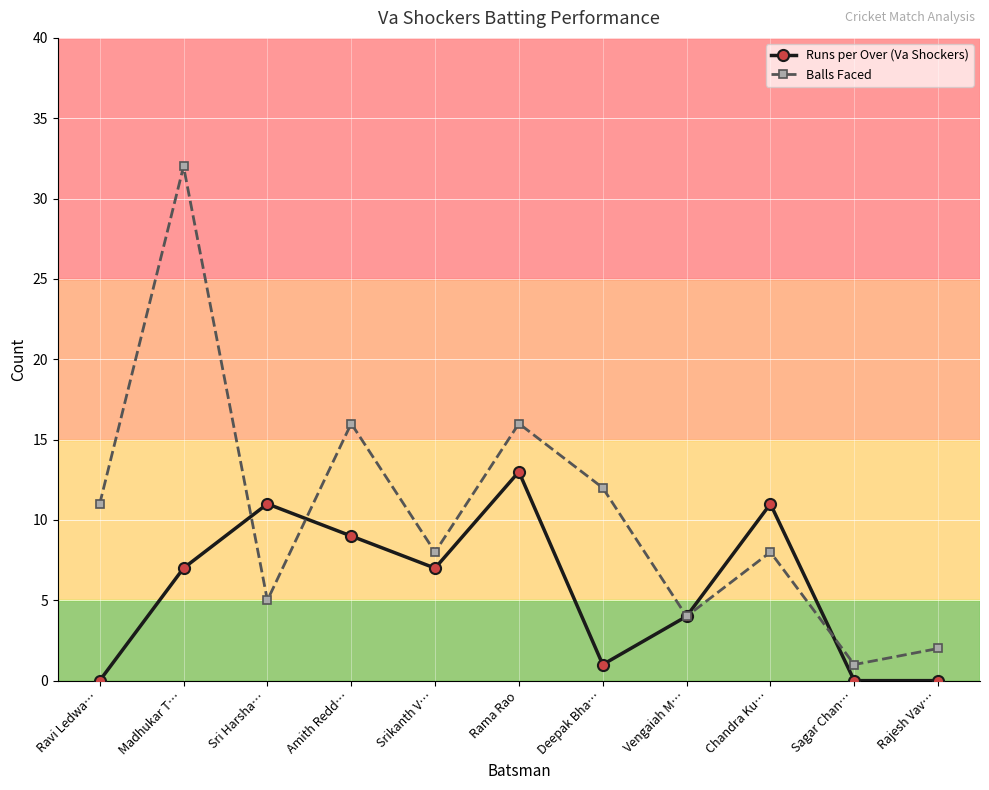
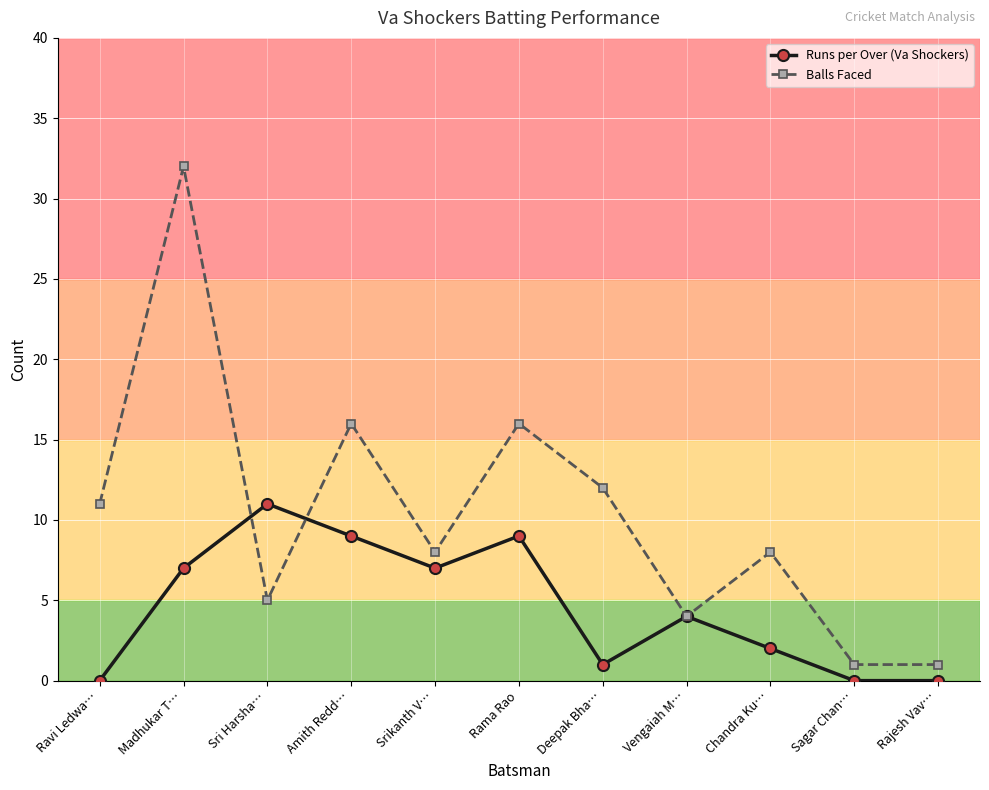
Runs per Over (Va Shockers), Rama Rao: 13 -> 9
Runs per Over (Va Shockers), Chandra Ku…: 11 -> 2
Balls Faced, Rajesh Vav…: 2 -> 1
